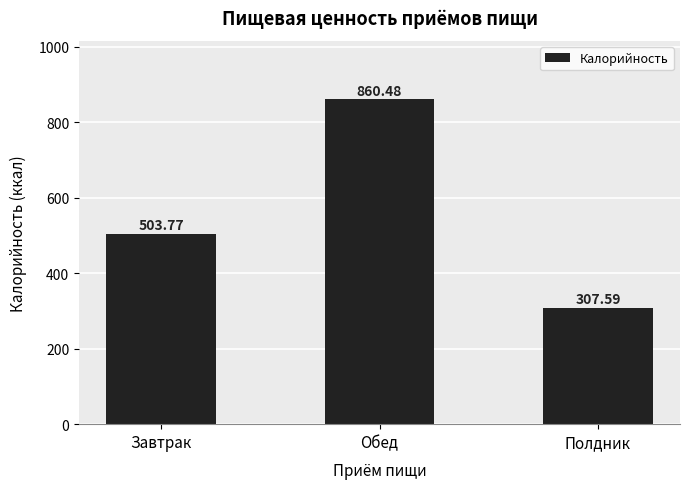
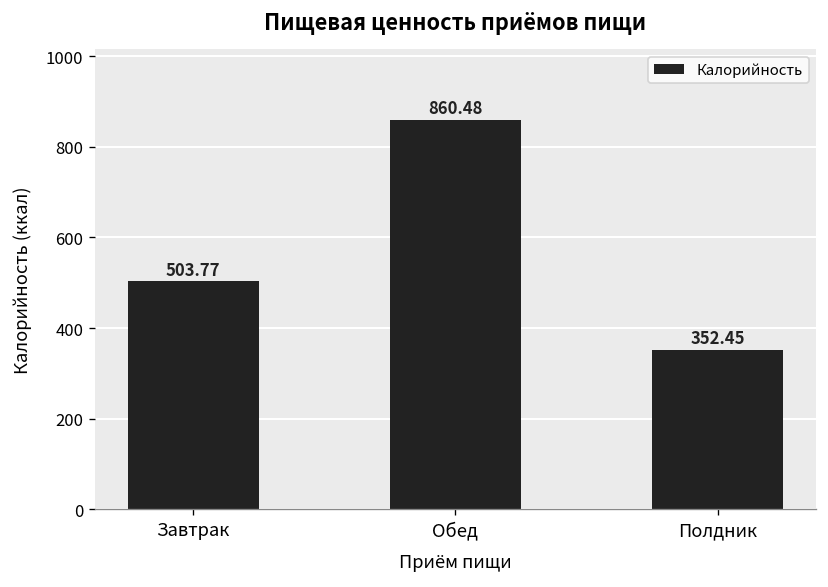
Полдник: 307.59 -> 352.45
